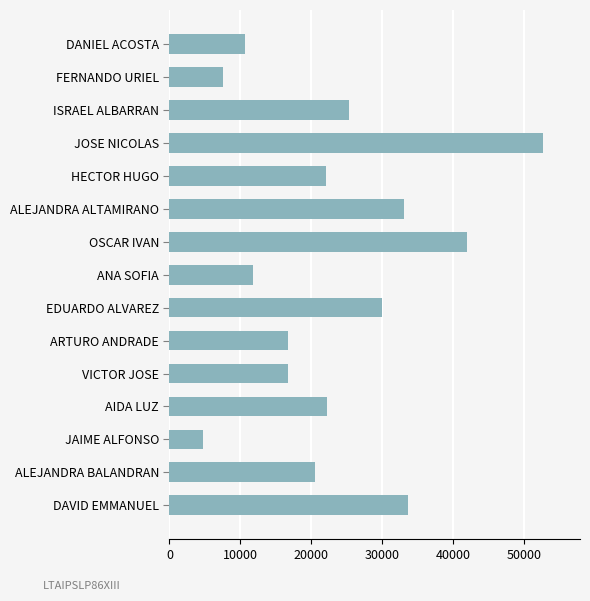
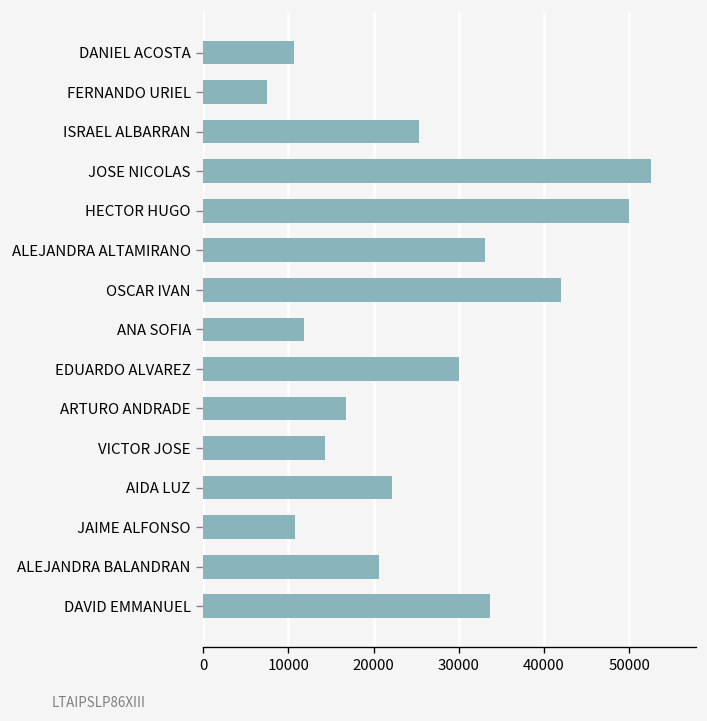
HECTOR HUGO: 22000 -> 50000
VICTOR JOSE: 17000 -> 14000
JAIME ALFONSO: 5000 -> 11000
